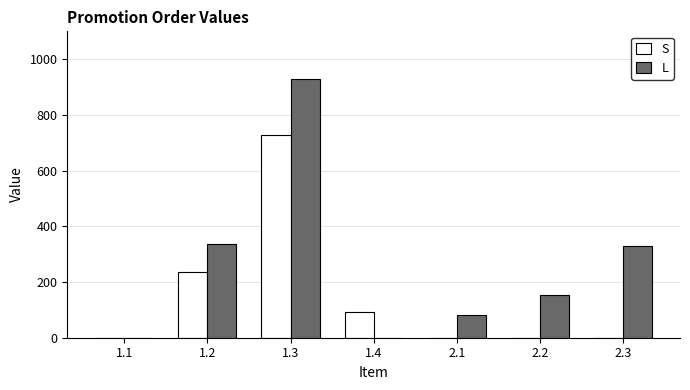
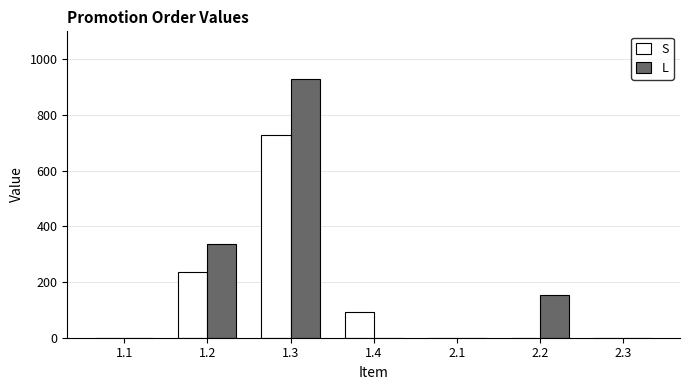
L, 2.1: 80 -> 0
L, 2.3: 330 -> 0
